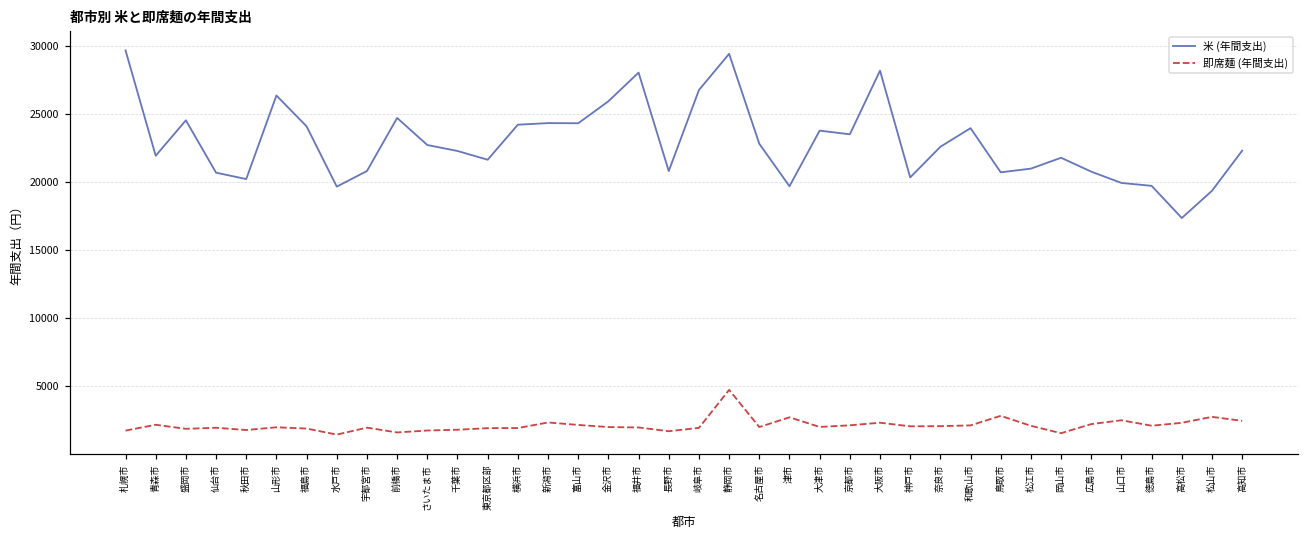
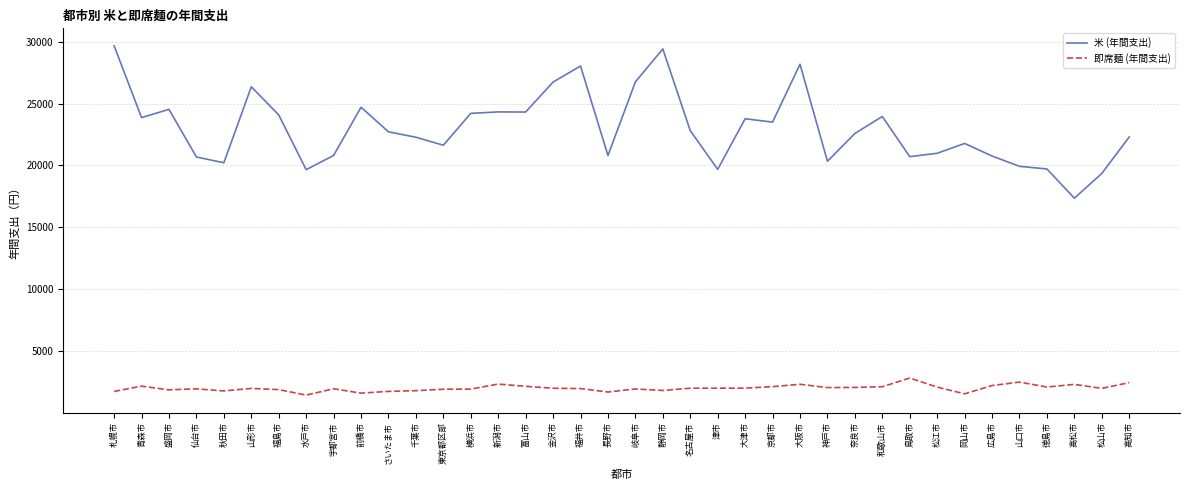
米 (年間支出), 青森市: 21900 -> 23900
米 (年間支出), 金沢市: 25900 -> 26700
即席麺 (年間支出), 静岡市: 4700 -> 1800
即席麺 (年間支出), 津市: 2700 -> 2000
即席麺 (年間支出), 松山市: 2800 -> 2000
